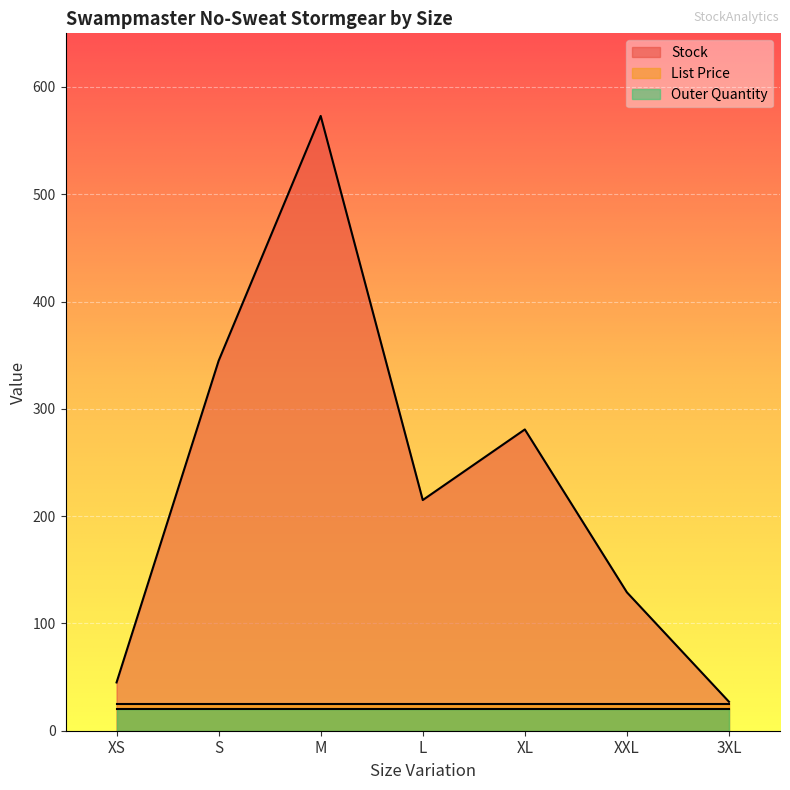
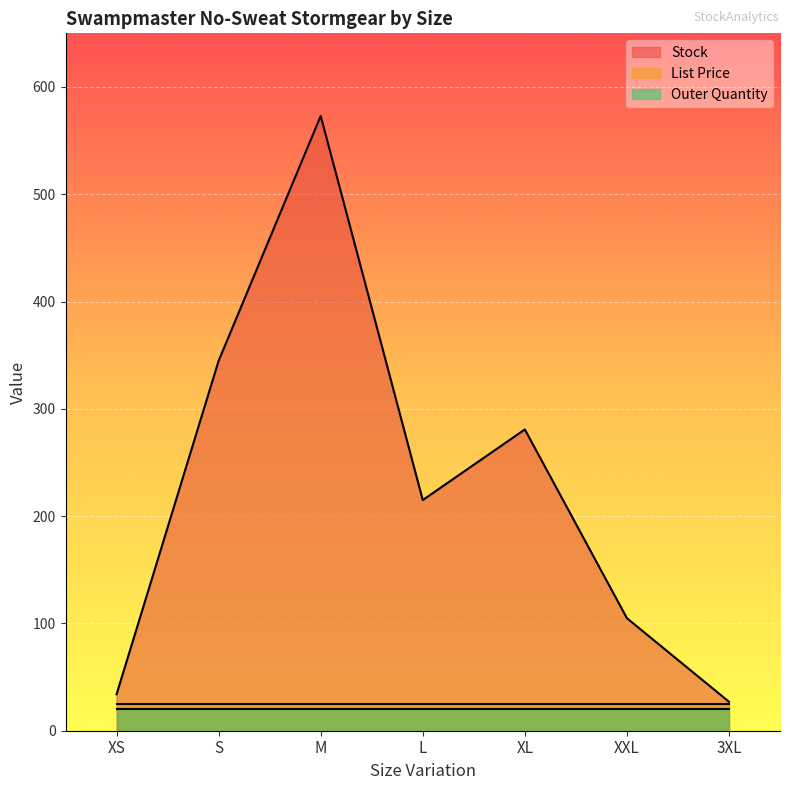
Stock, XS: 45 -> 34
Stock, XXL: 129 -> 105
